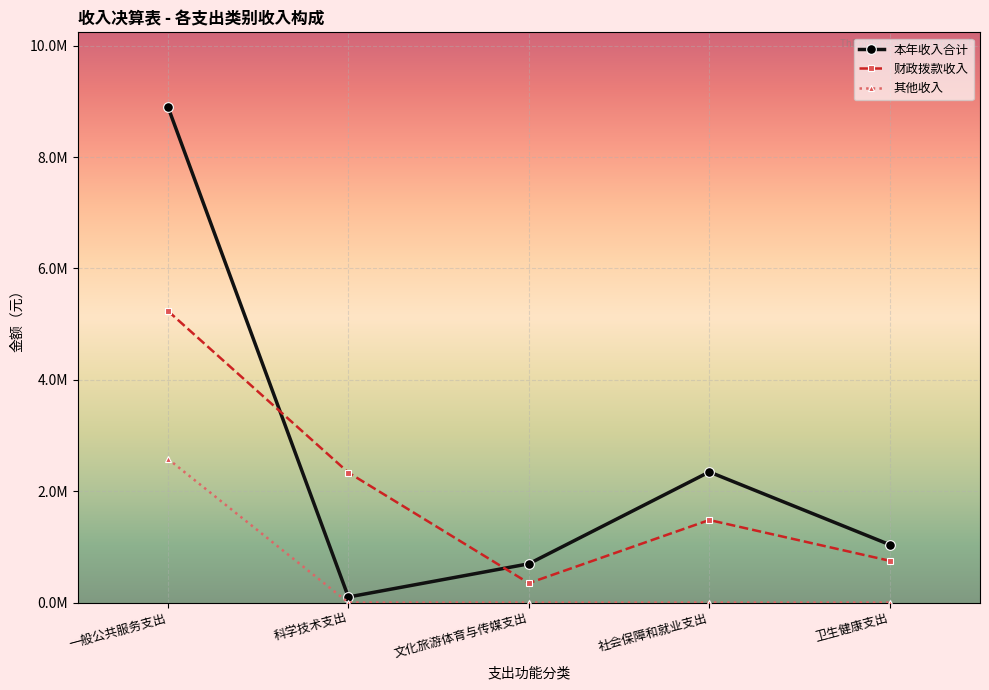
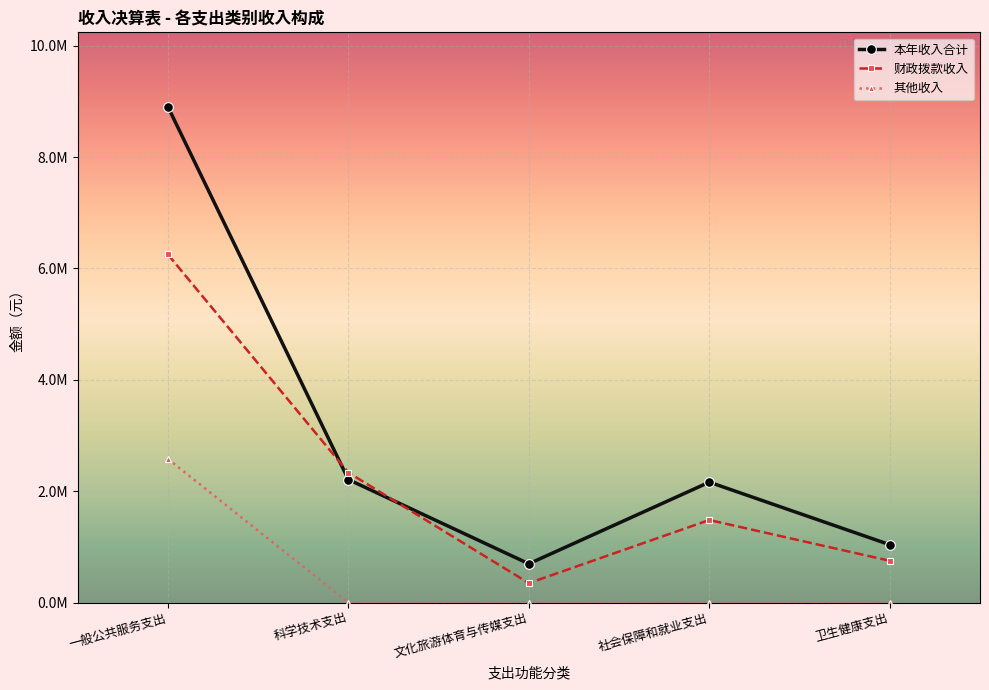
财政拨款收入, 一般公共服务支出: 5200000 -> 6300000
本年收入合计, 科学技术支出: 100000 -> 2200000
本年收入合计, 社会保障和就业支出: 2300000 -> 2200000
